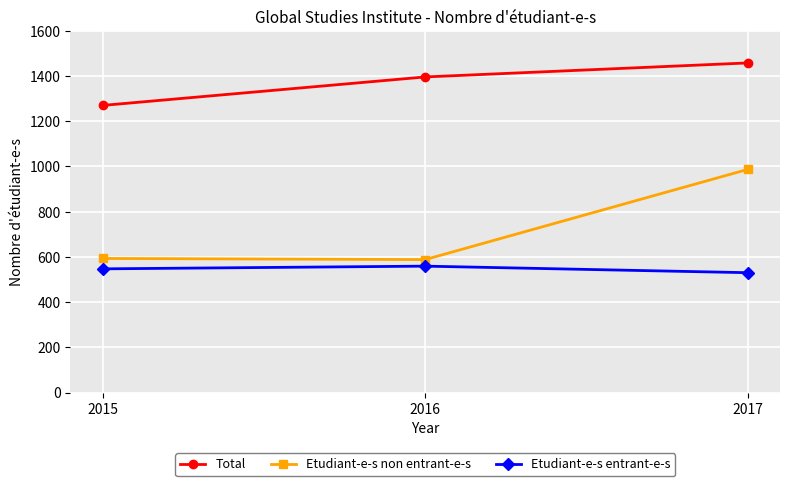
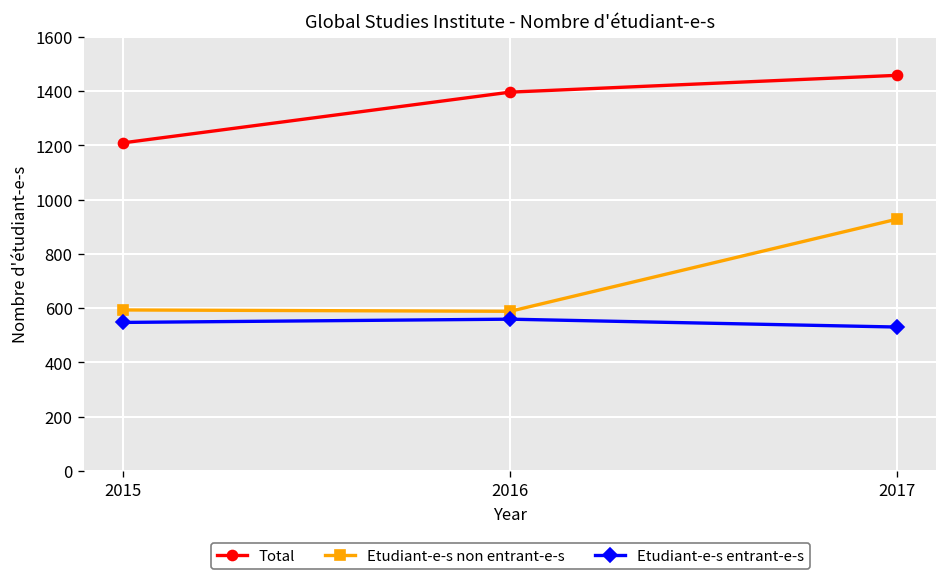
Total, 2015: 1270 -> 1210
Etudiant-e-s non entrant-e-s, 2017: 990 -> 930
